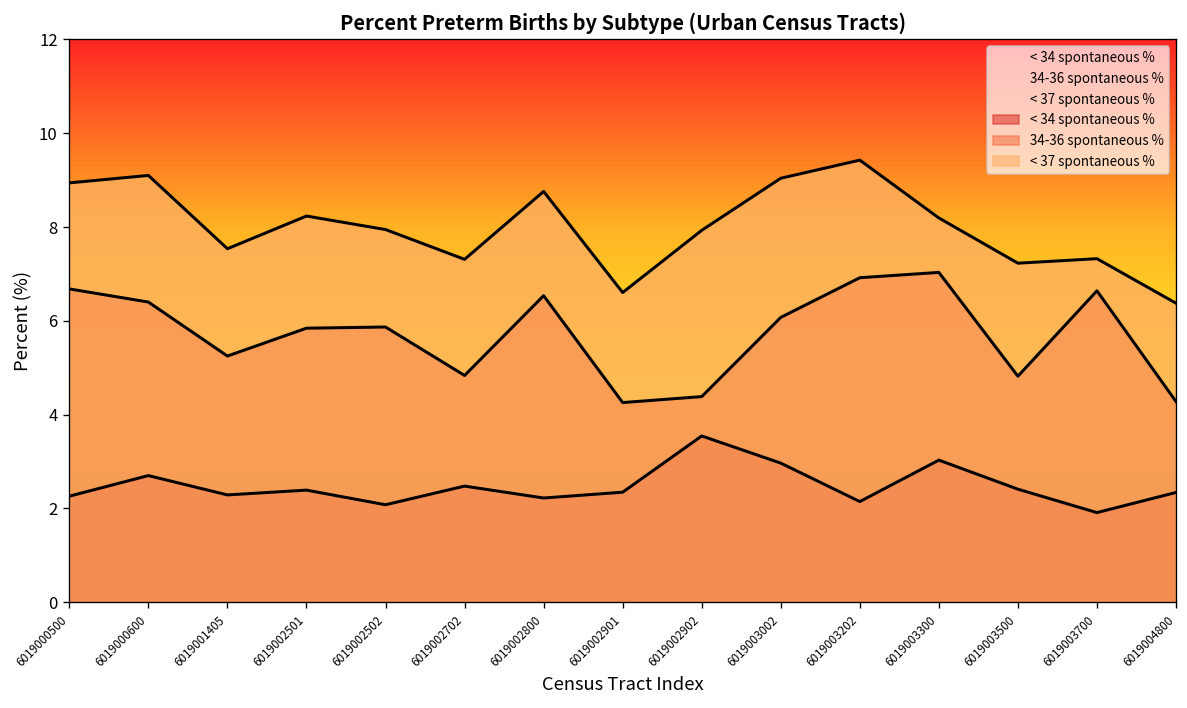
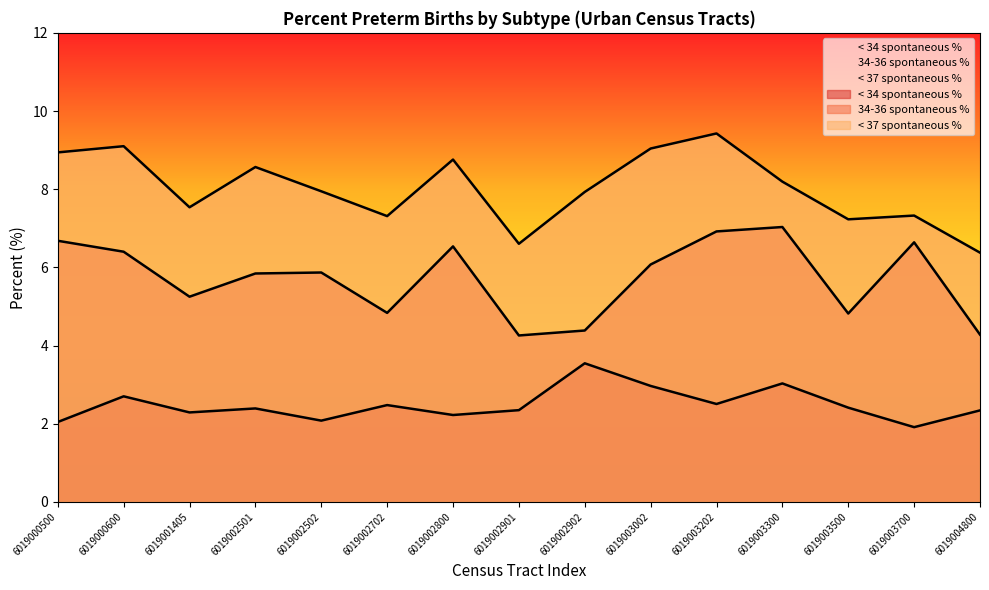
< 34 spontaneous %, 6019000500: 2.3 -> 2.0
< 37 spontaneous %, 6019002501: 8.2 -> 8.6
< 34 spontaneous %, 6019003202: 2.1 -> 2.5
